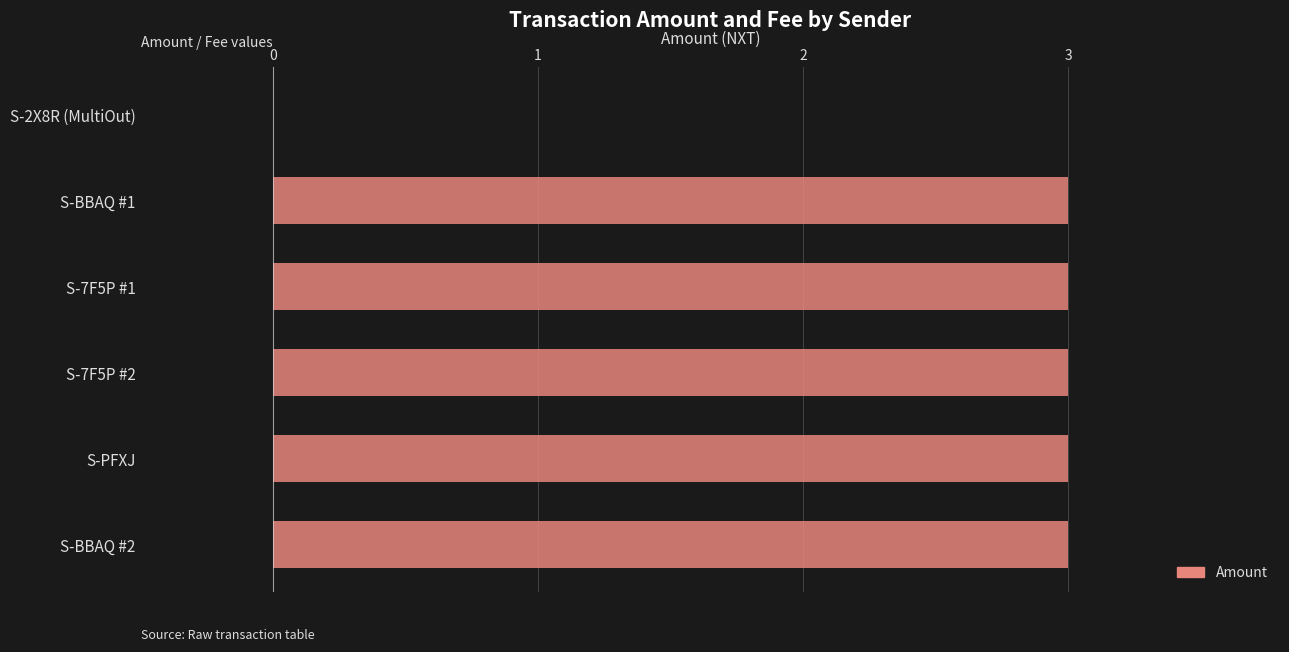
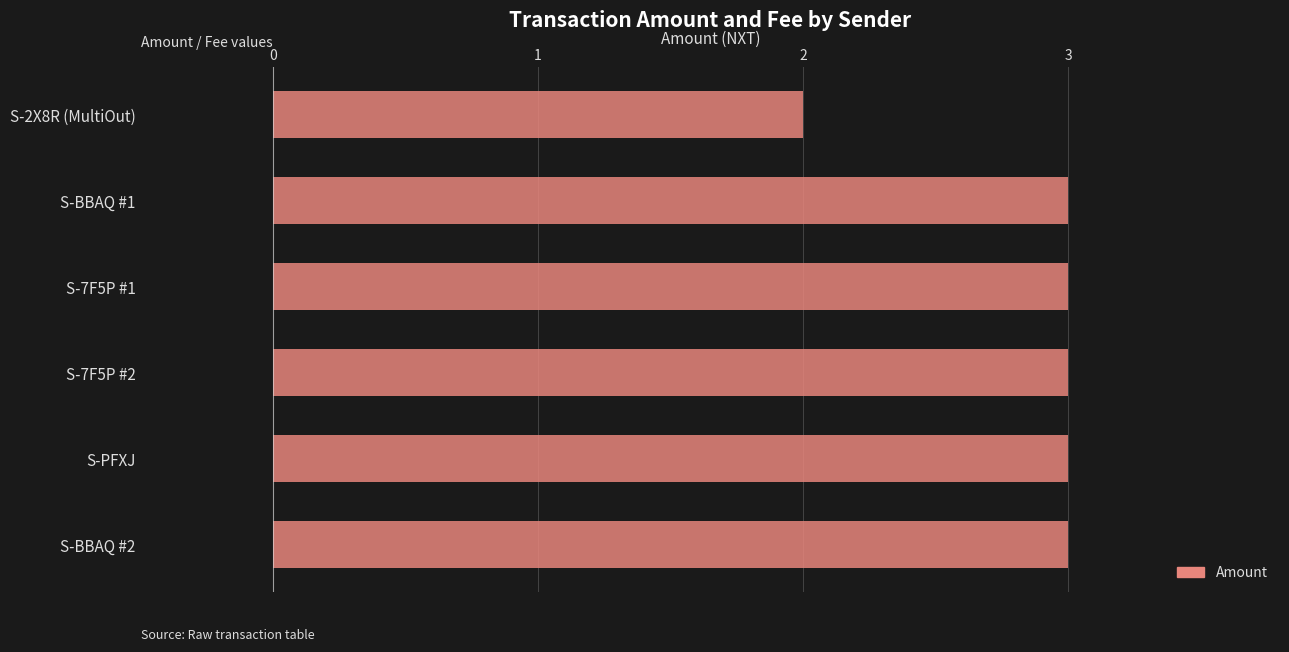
S-2X8R (MultiOut): 0 -> 2
